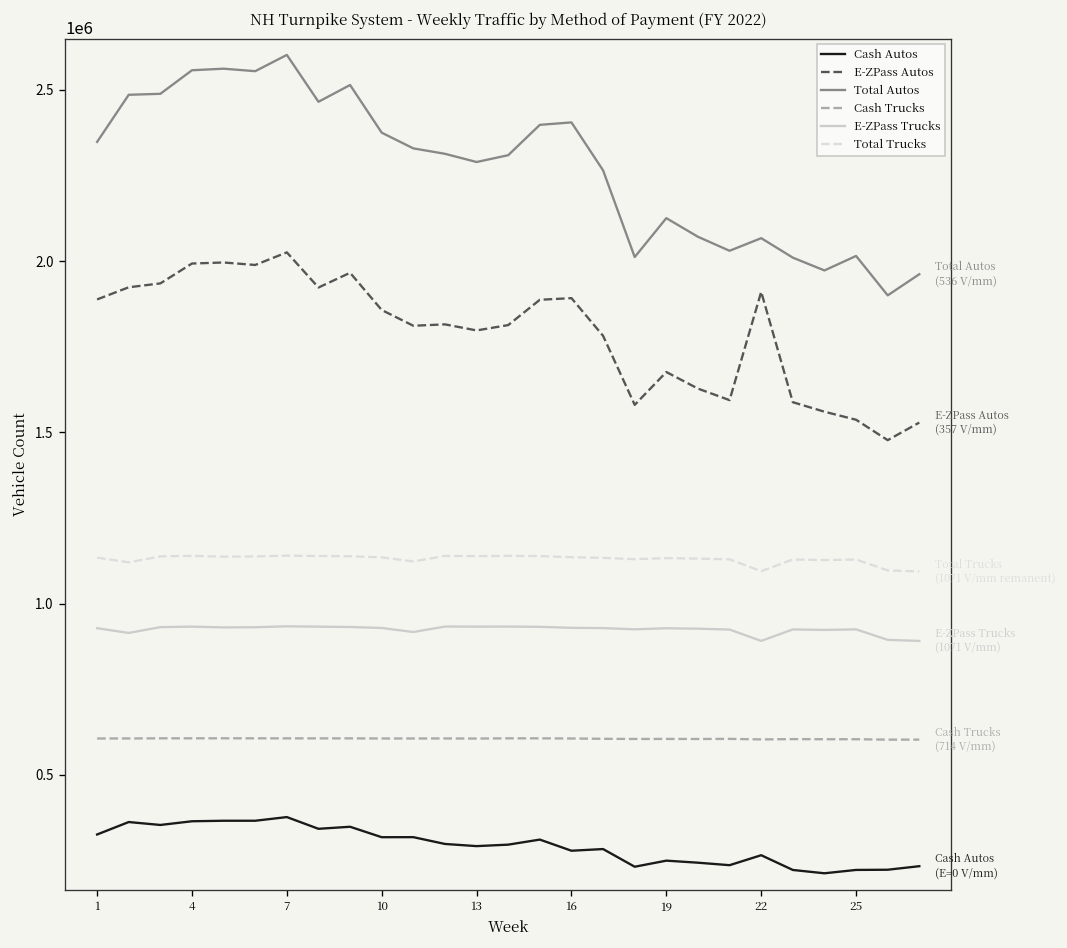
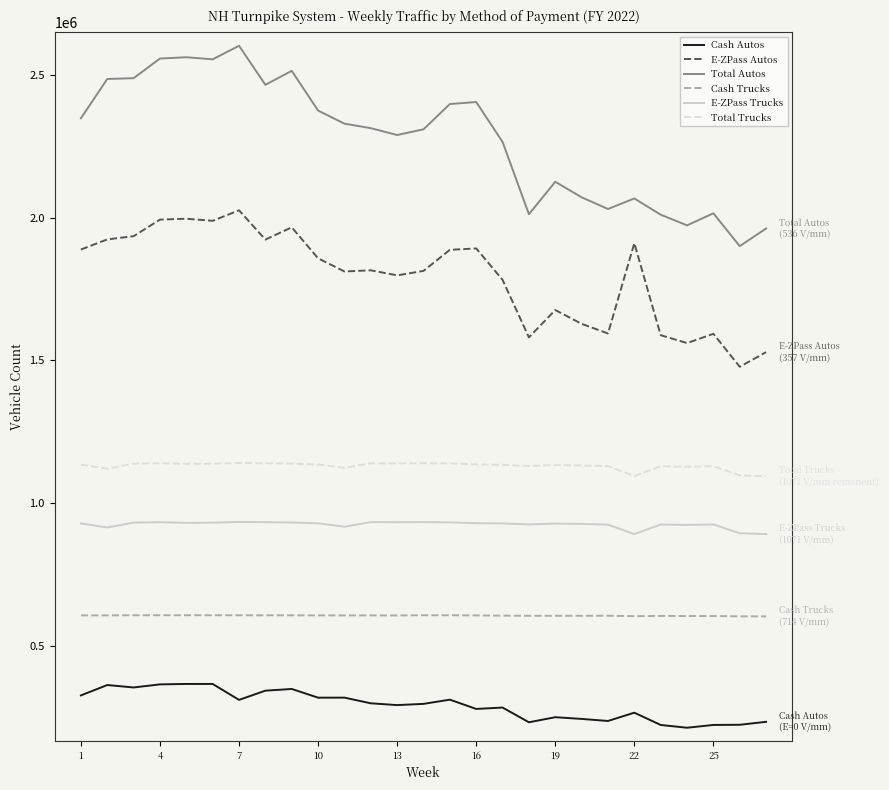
Cash Autos, 7: 380000 -> 310000
E-ZPass Autos, 25: 1540000 -> 1590000
